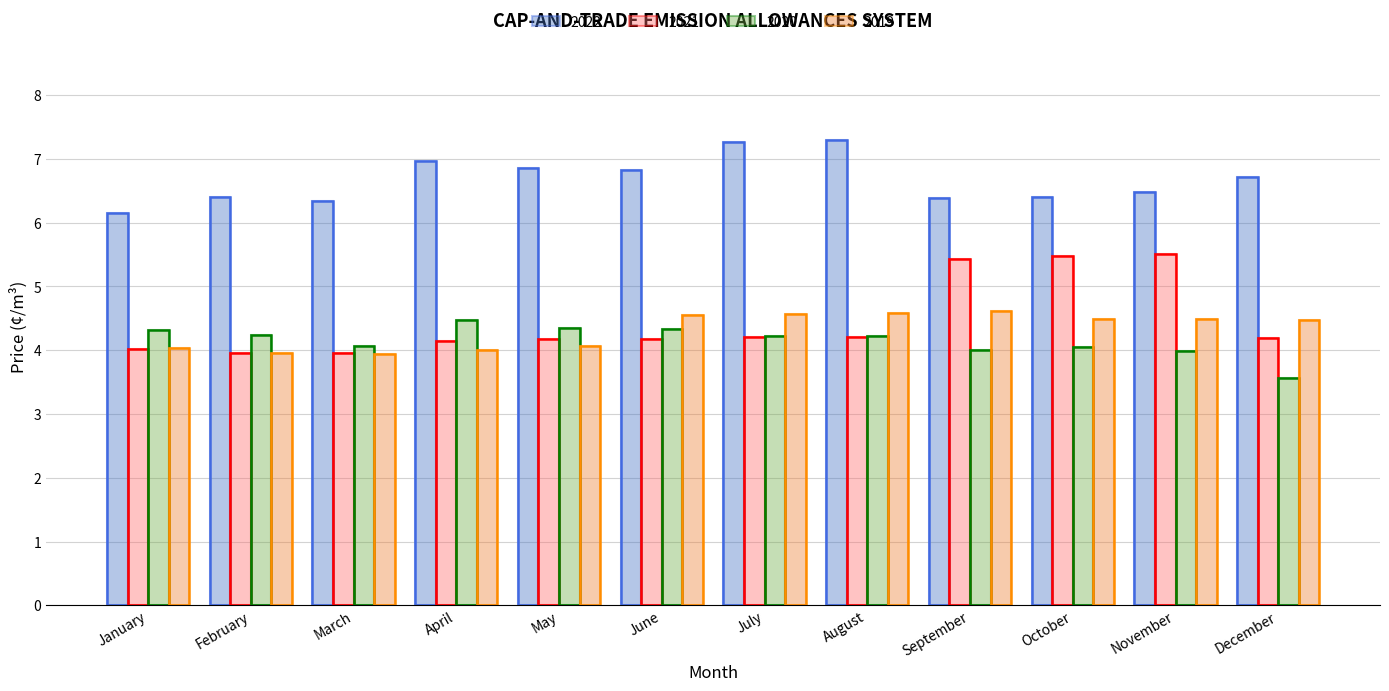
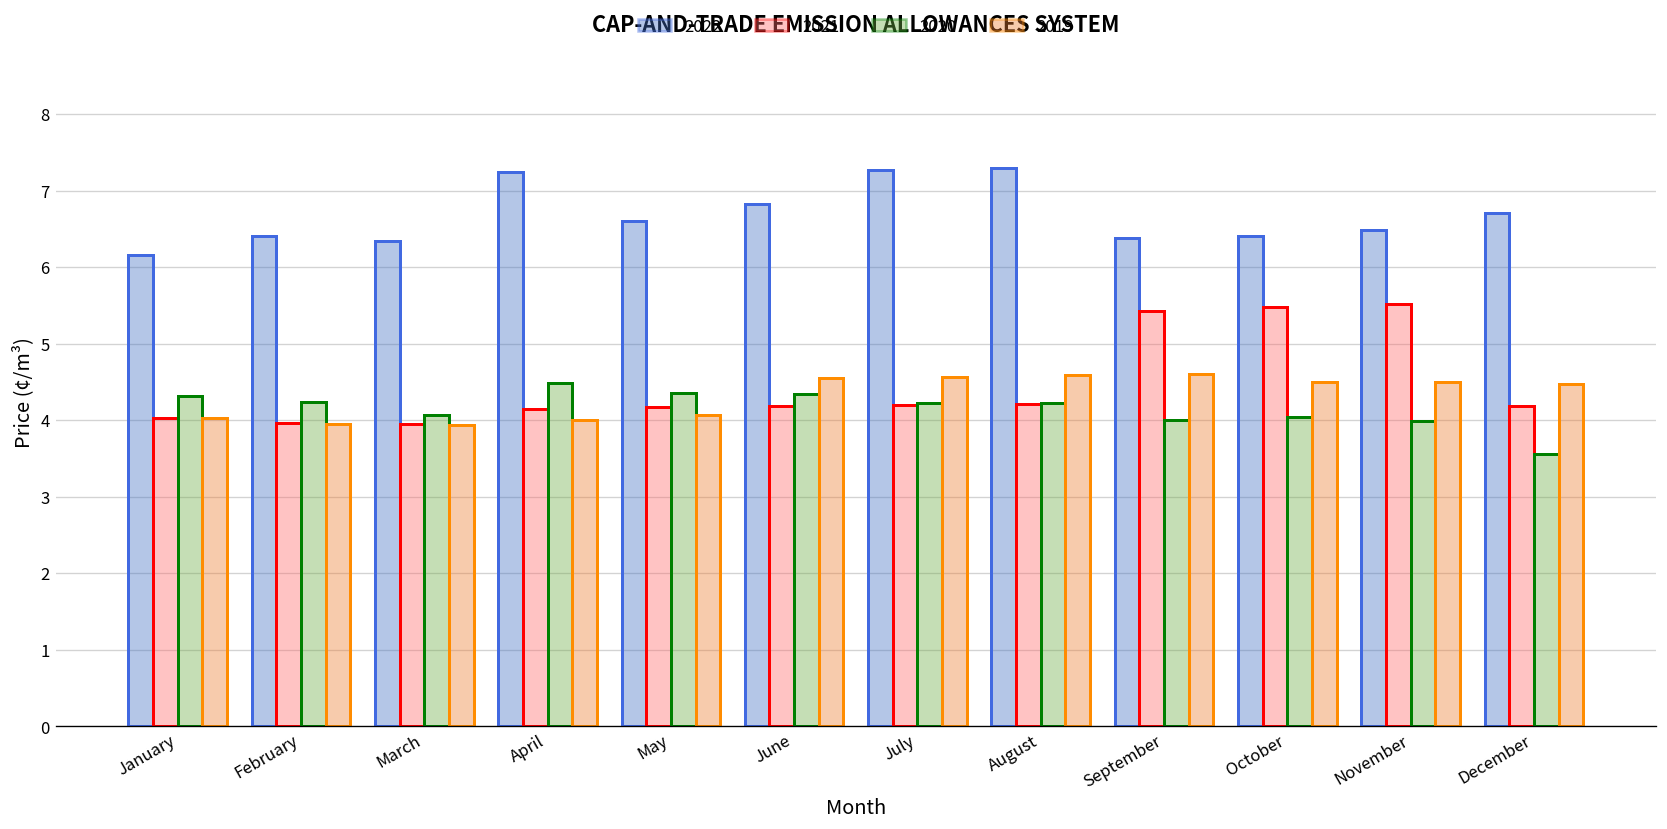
2022, April: 7.0 -> 7.2
2022, May: 6.9 -> 6.6
